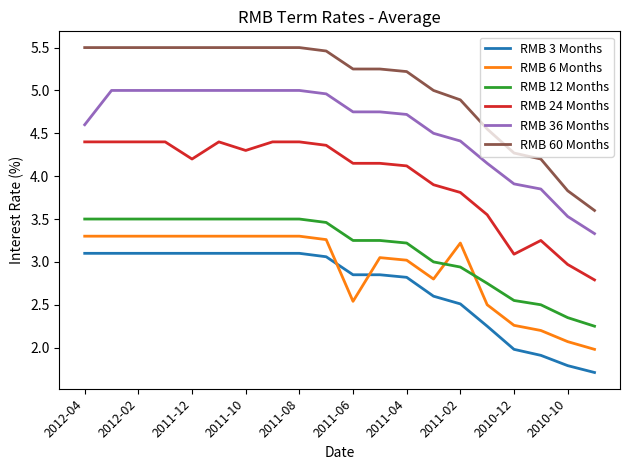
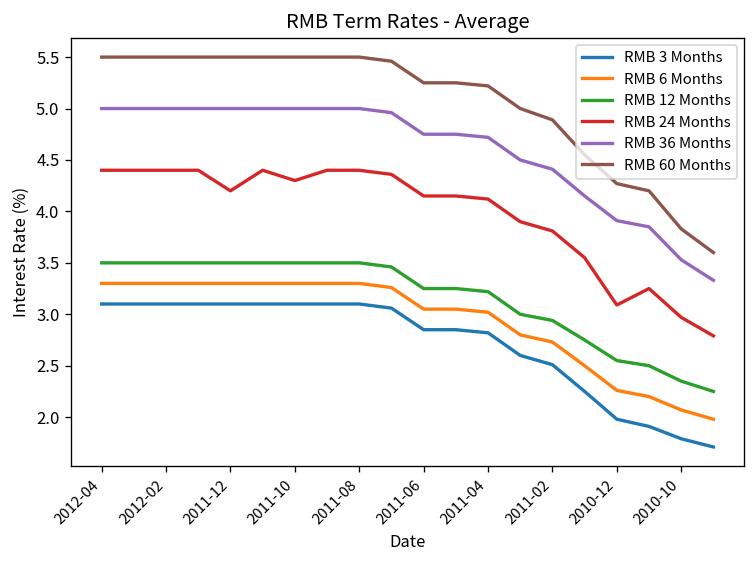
RMB 36 Months, 2012-04: 4.6 -> 5.0
RMB 6 Months, 2011-06: 2.5 -> 3.1
RMB 6 Months, 2011-02: 3.2 -> 2.7
